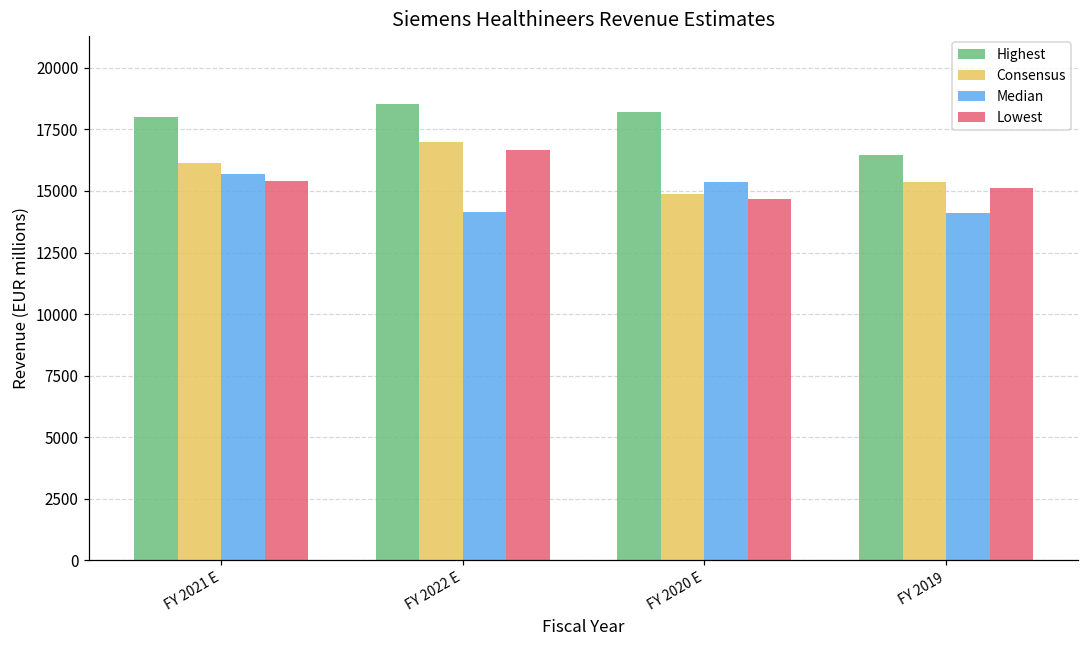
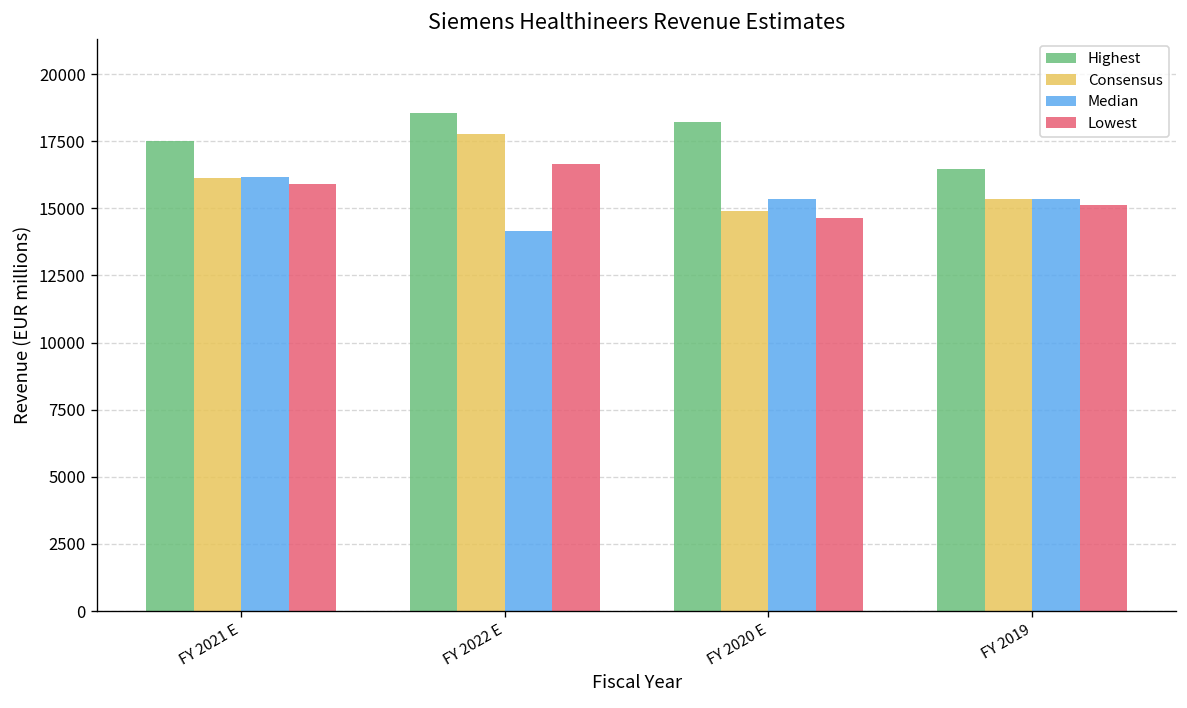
Highest, FY 2021 E: 18000 -> 17500
Median, FY 2021 E: 15700 -> 16200
Lowest, FY 2021 E: 15400 -> 15900
Consensus, FY 2022 E: 17000 -> 17800
Median, FY 2019: 14100 -> 15400
